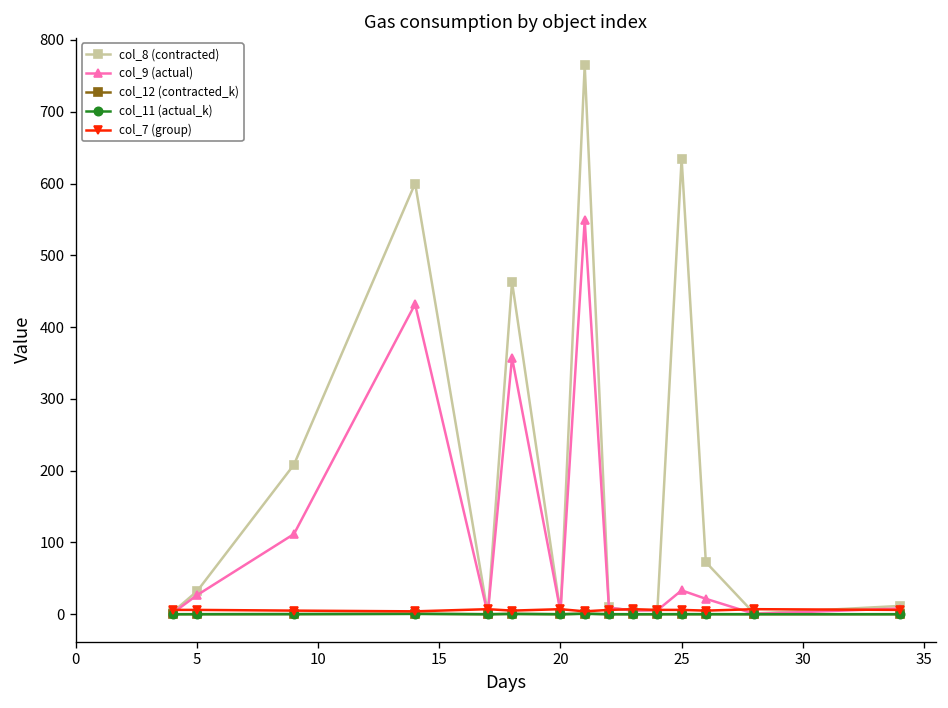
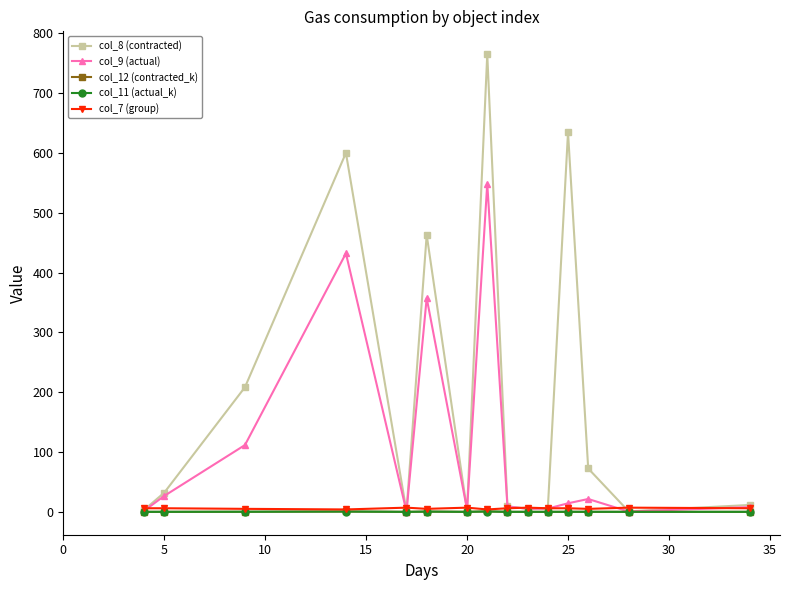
col_9 (actual), 25: 30 -> 10
